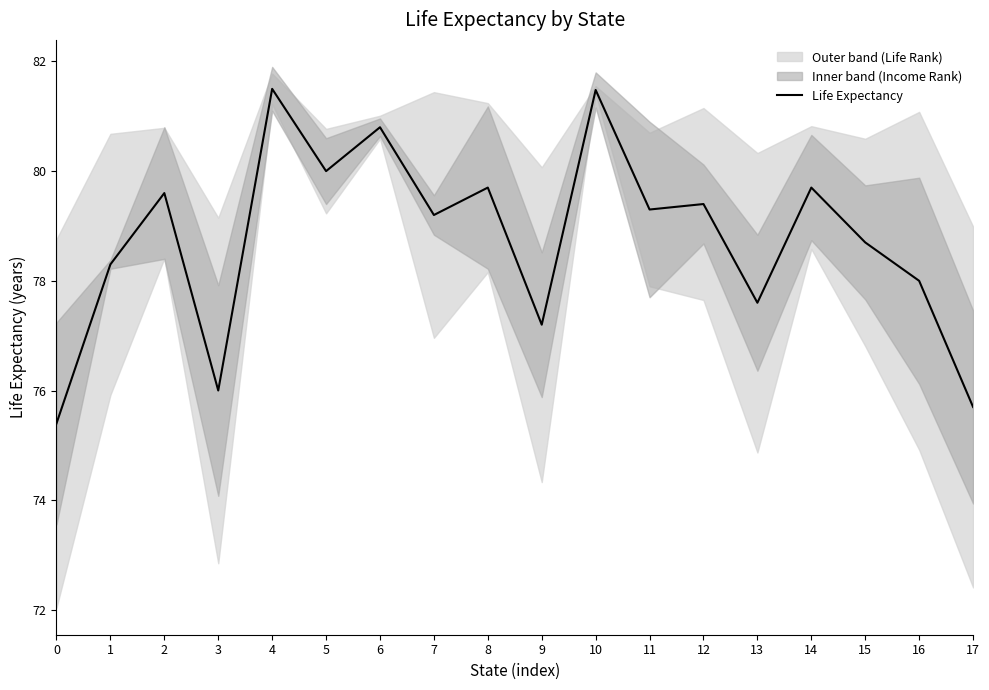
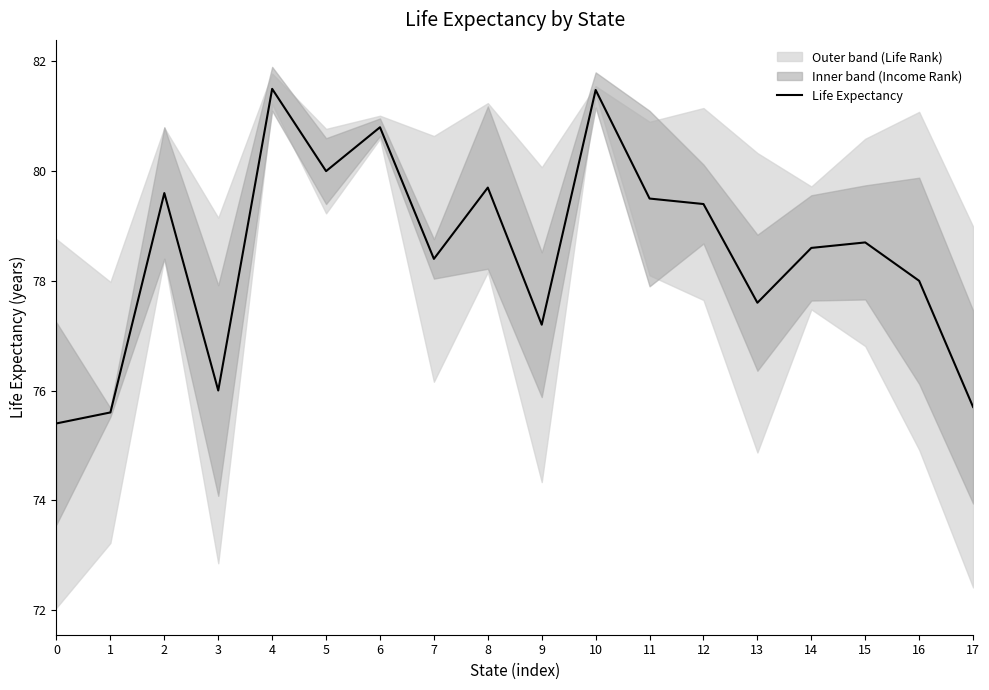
Life Expectancy, 1: 78.3 -> 75.6
Life Expectancy, 7: 79.2 -> 78.4
Life Expectancy, 11: 79.3 -> 79.5
Life Expectancy, 14: 79.7 -> 78.6
